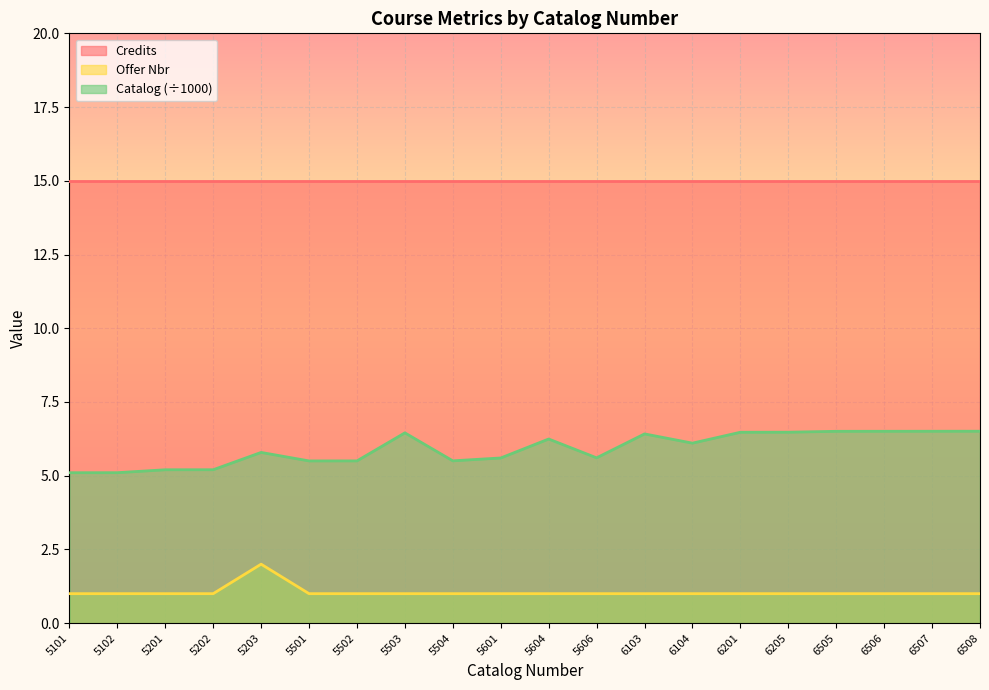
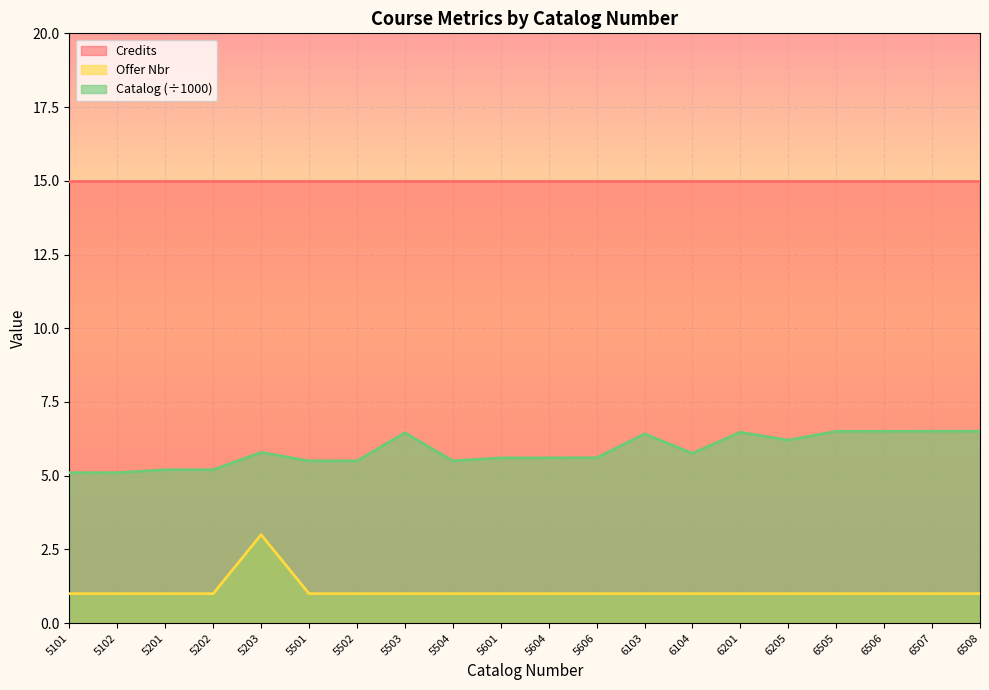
Offer Nbr, 5203: 2 -> 3
Catalog (÷1000), 5604: 6.2 -> 5.6
Catalog (÷1000), 6104: 6.1 -> 5.8
Catalog (÷1000), 6205: 6.5 -> 6.2
